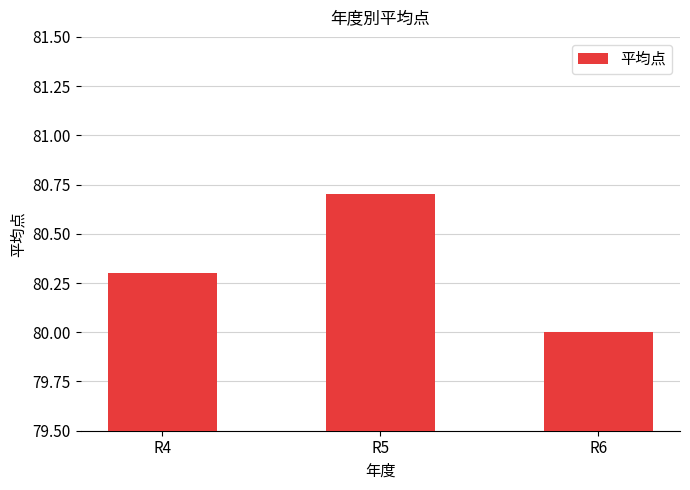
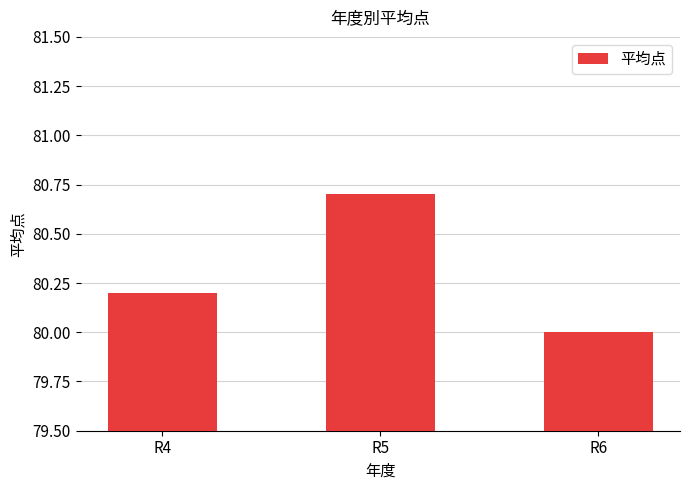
R4: 80.3 -> 80.2
